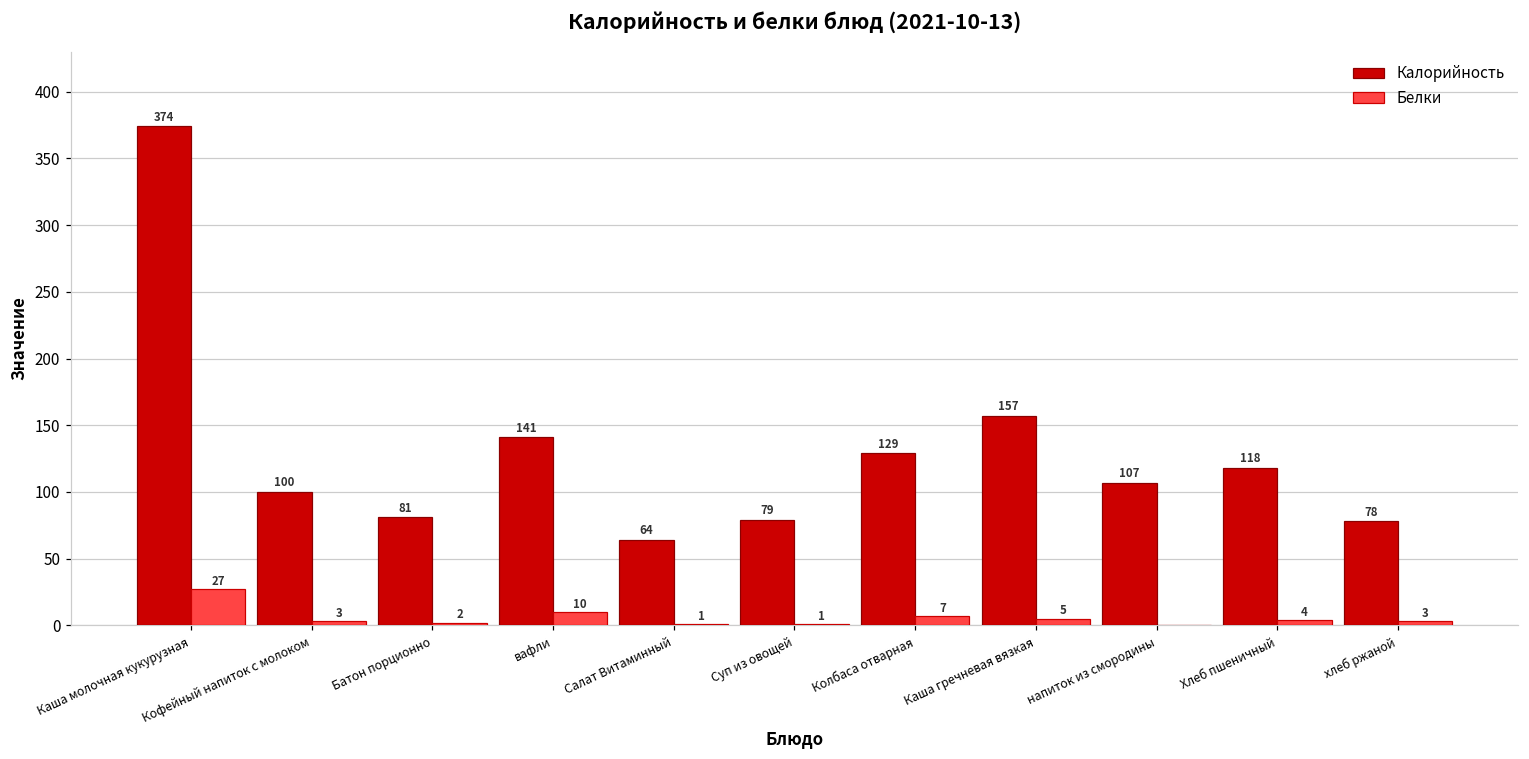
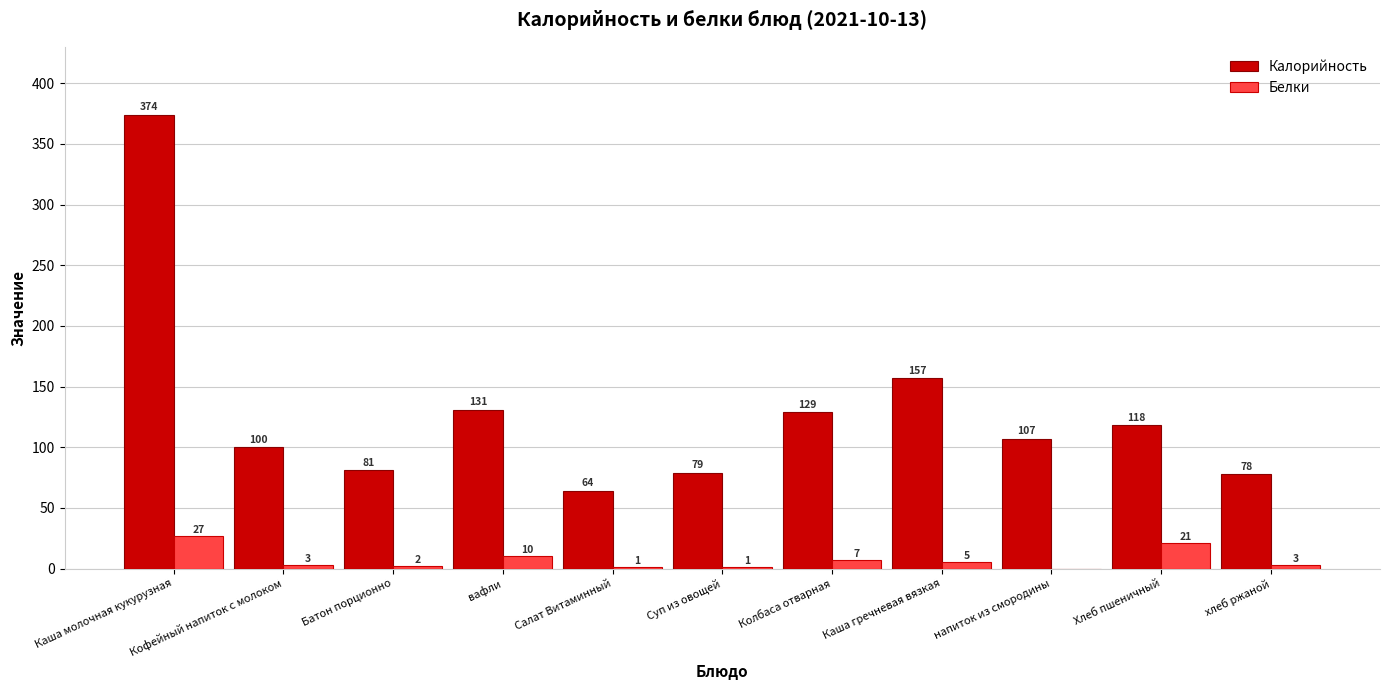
Калорийность, вафли: 141 -> 131
Белки, Хлеб пшеничный: 4 -> 21
